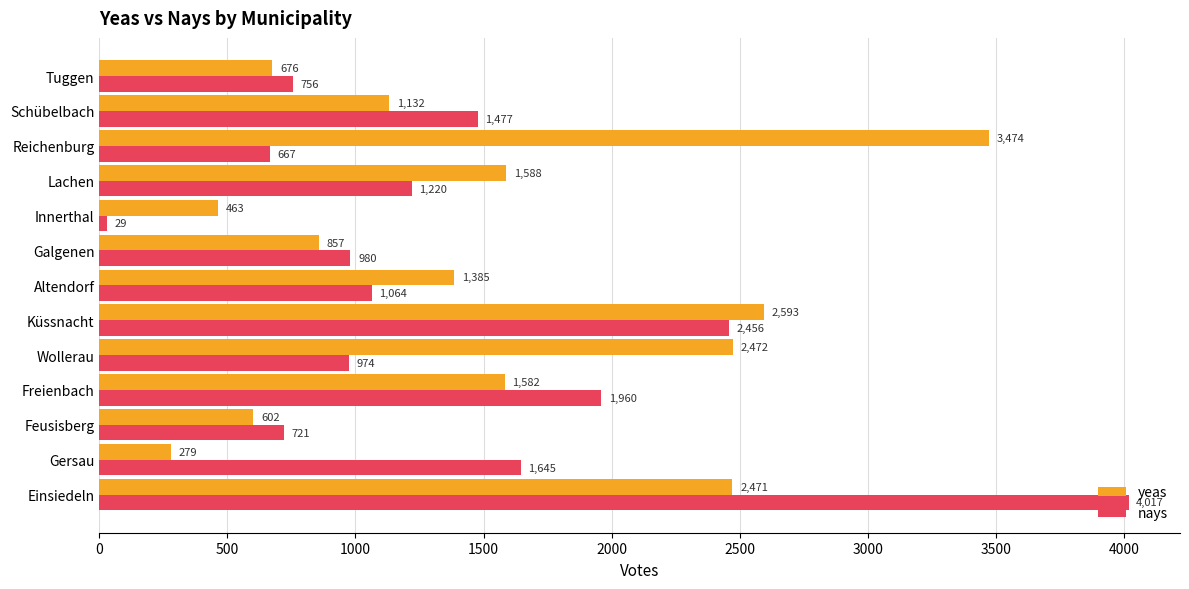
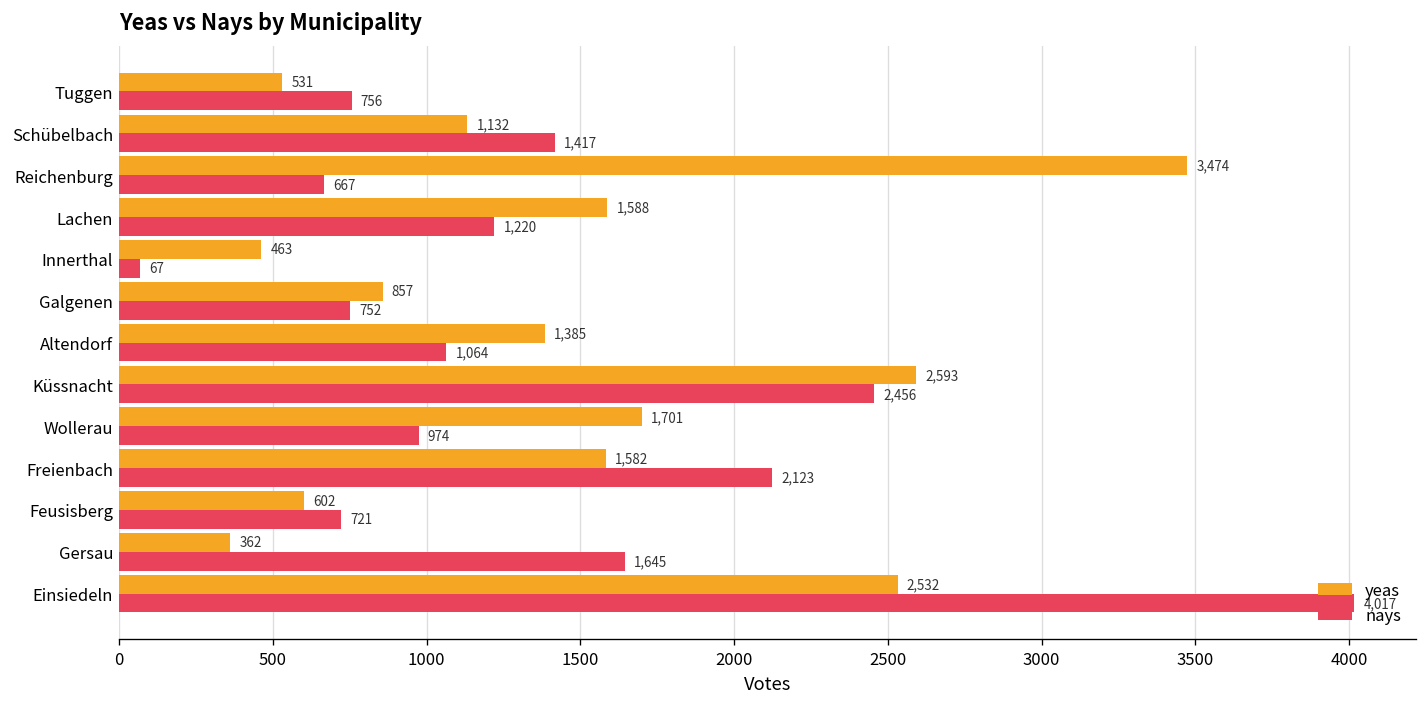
yeas, Tuggen: 676 -> 531
nays, Schübelbach: 1,477 -> 1,417
nays, Innerthal: 29 -> 67
nays, Galgenen: 980 -> 752
yeas, Wollerau: 2,472 -> 1,701
nays, Freienbach: 1,960 -> 2,123
yeas, Gersau: 279 -> 362
yeas, Einsiedeln: 2,471 -> 2,532
